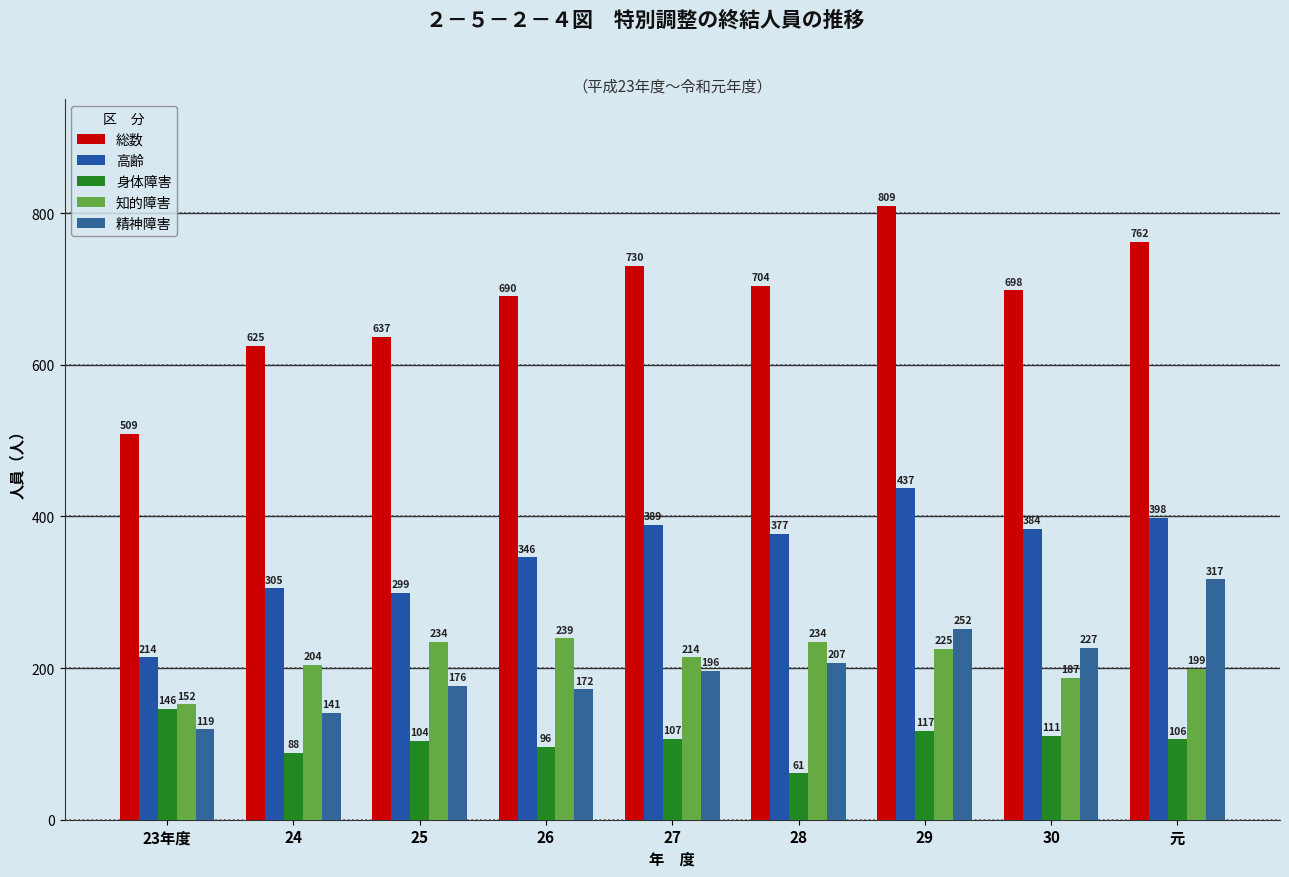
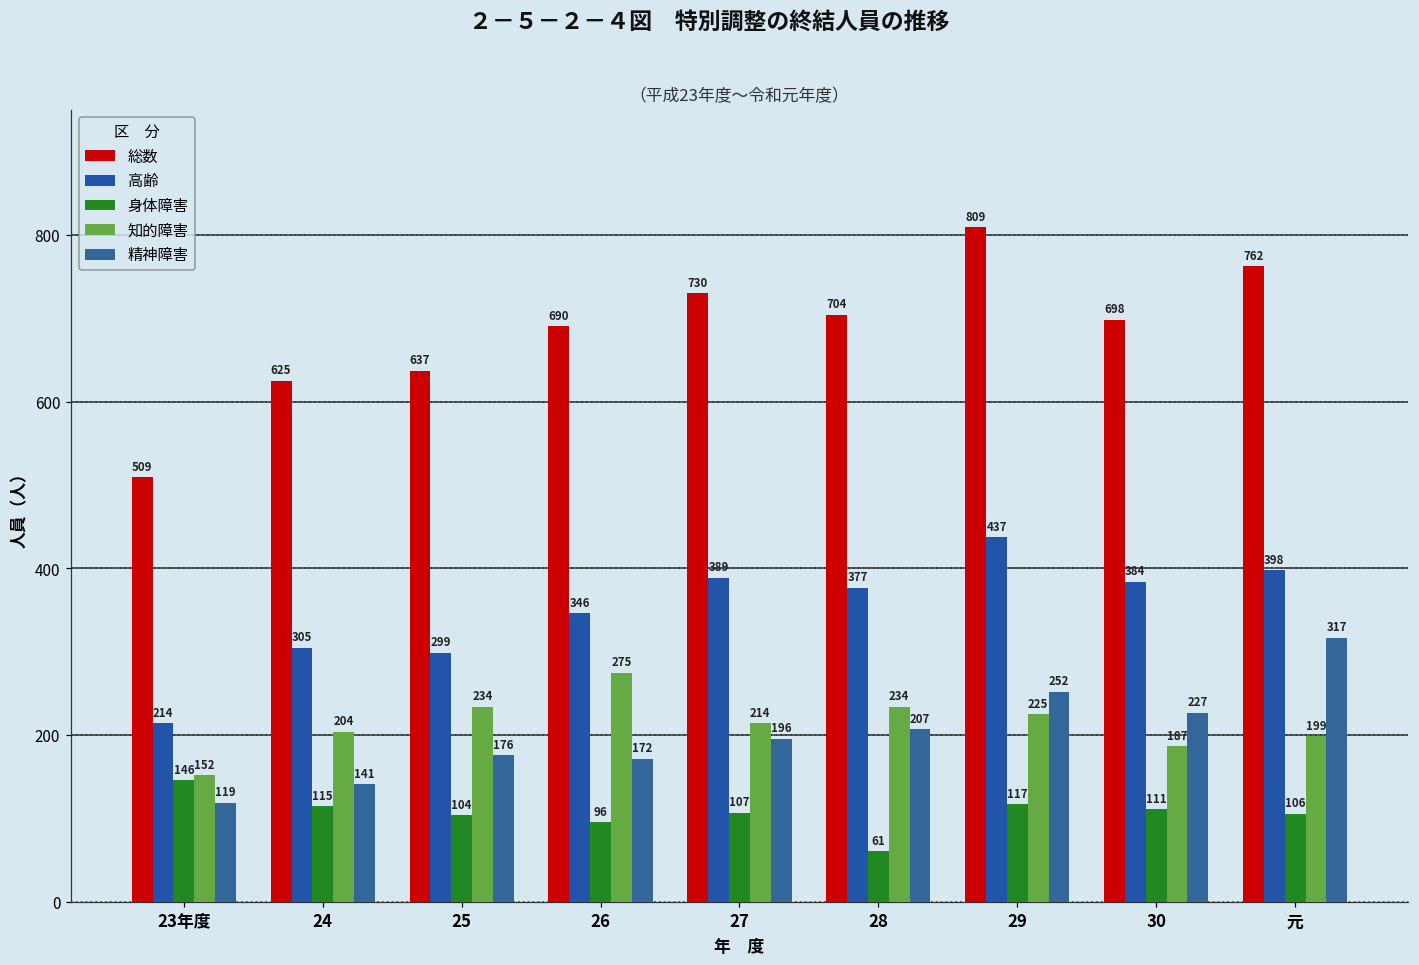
身体障害, 24: 88 -> 115
知的障害, 26: 239 -> 275
